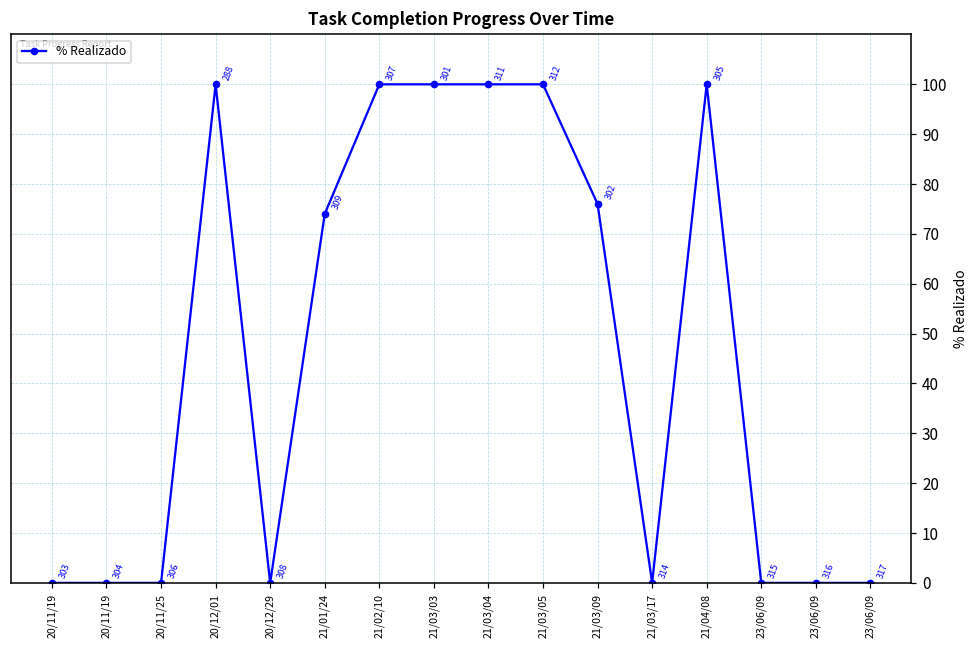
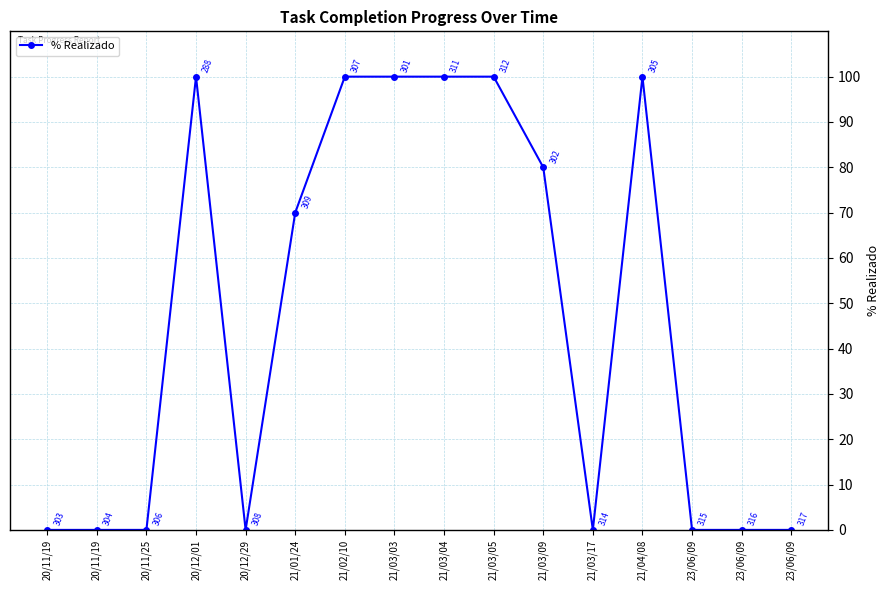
21/01/24: 74 -> 70
21/03/09: 76 -> 80
